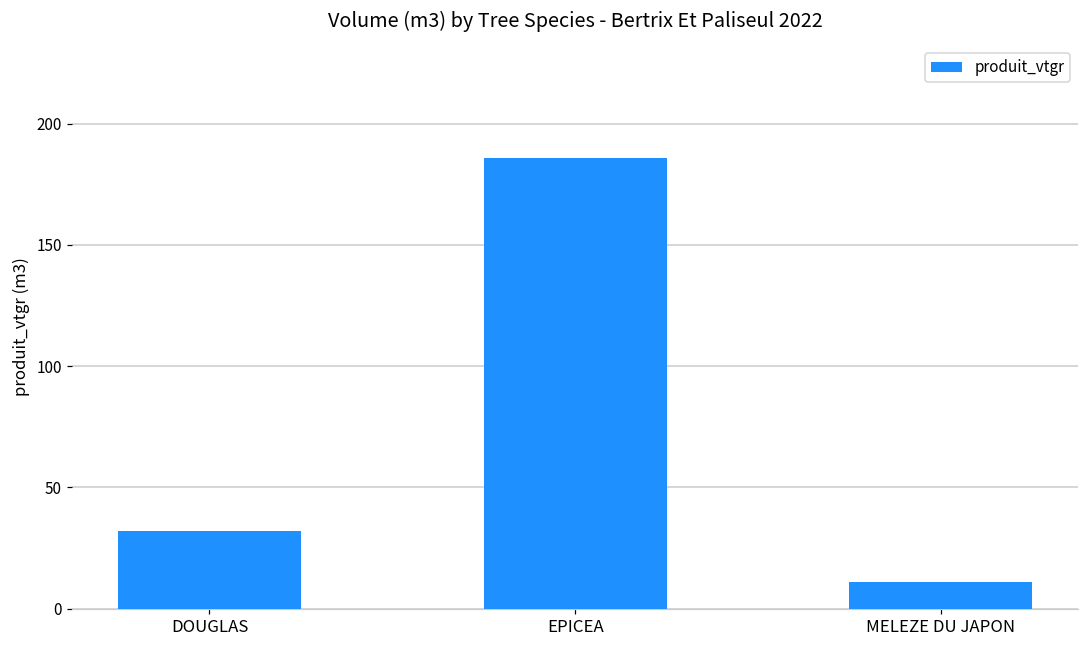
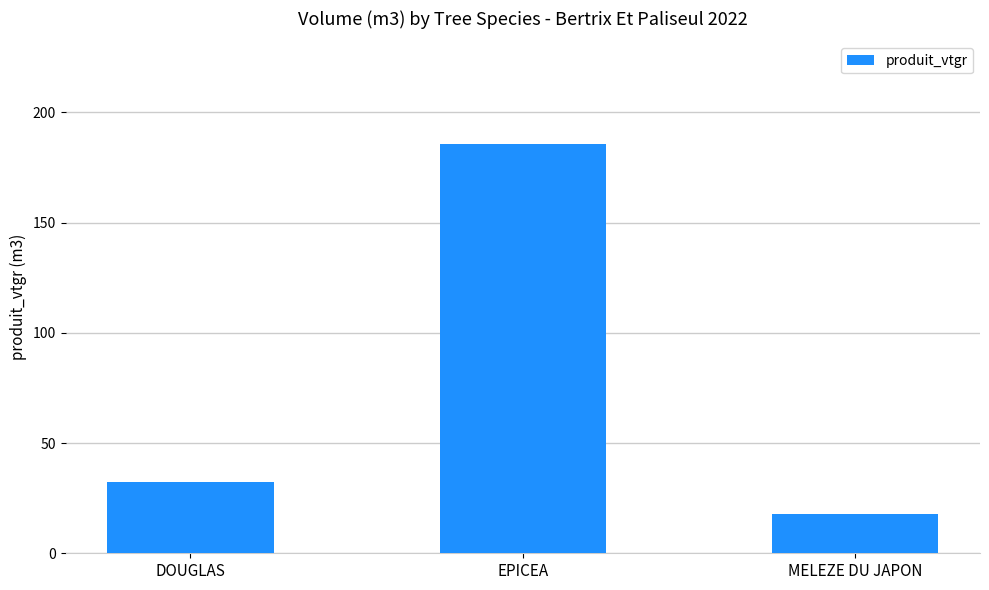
MELEZE DU JAPON: 11 -> 18
